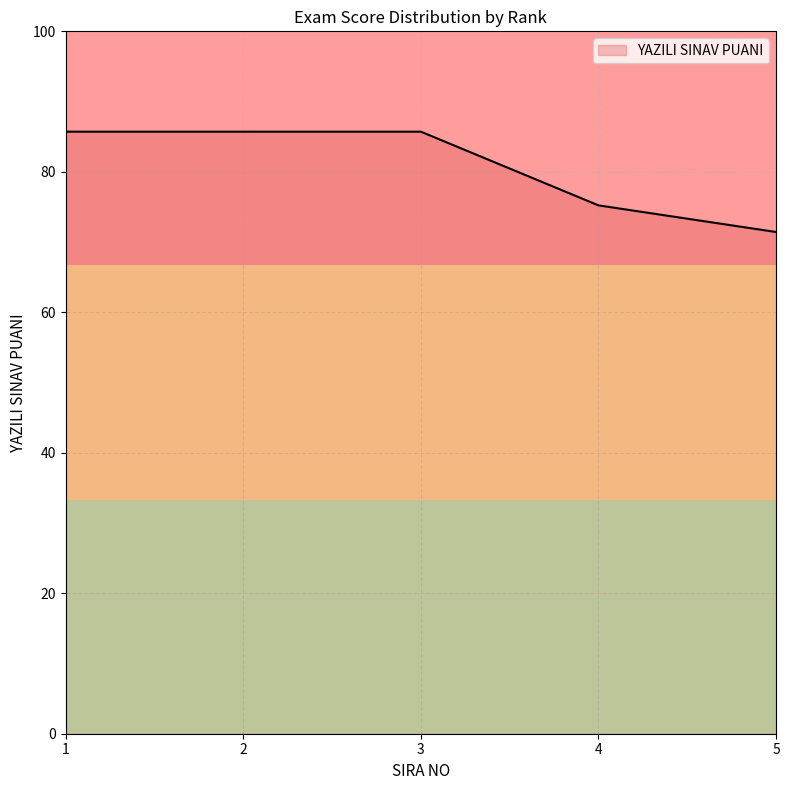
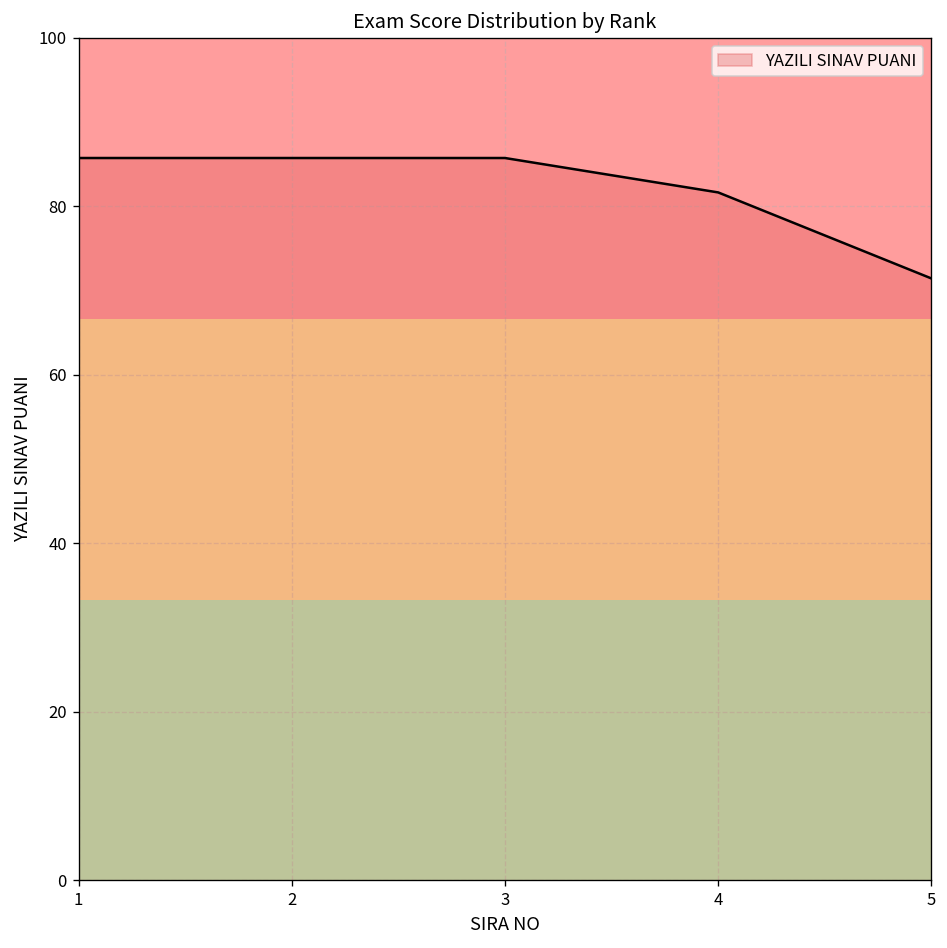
4: 75 -> 82
